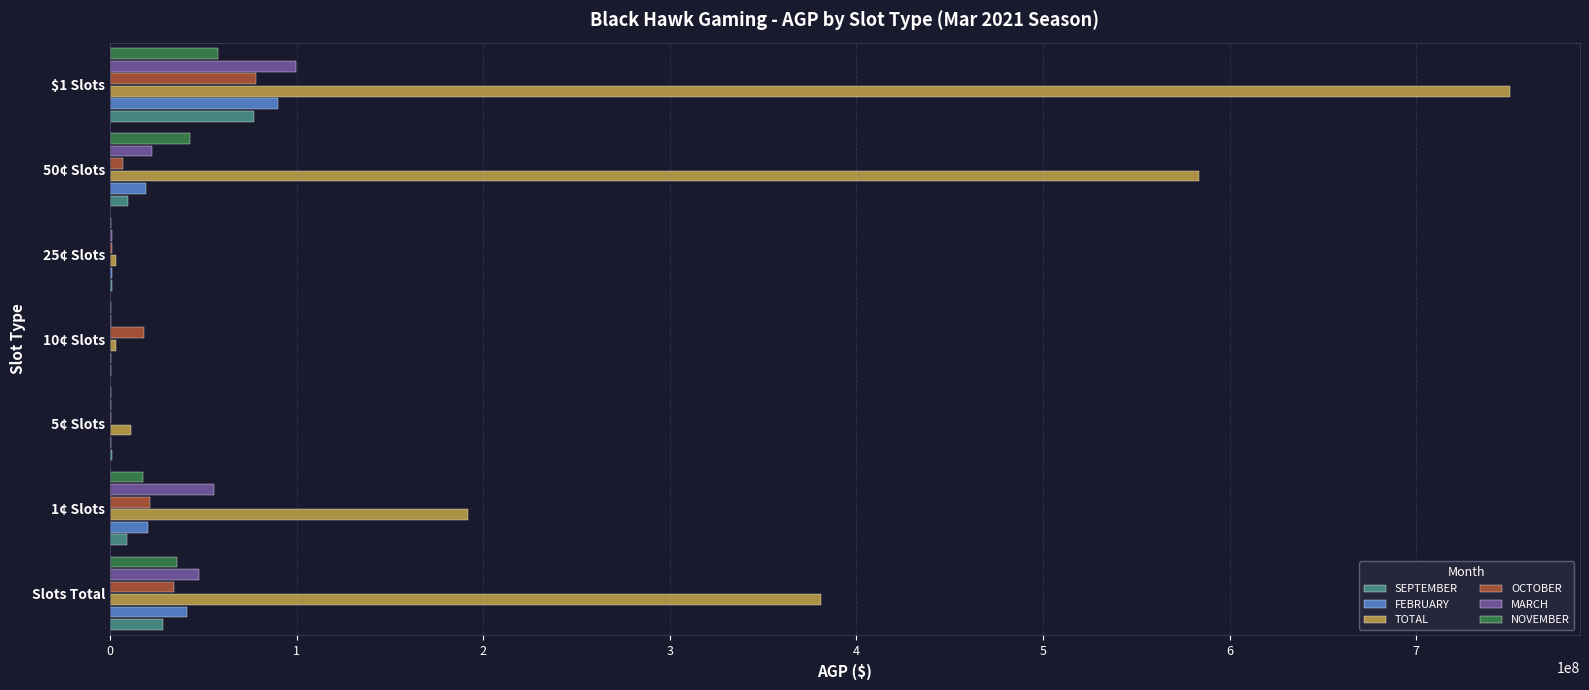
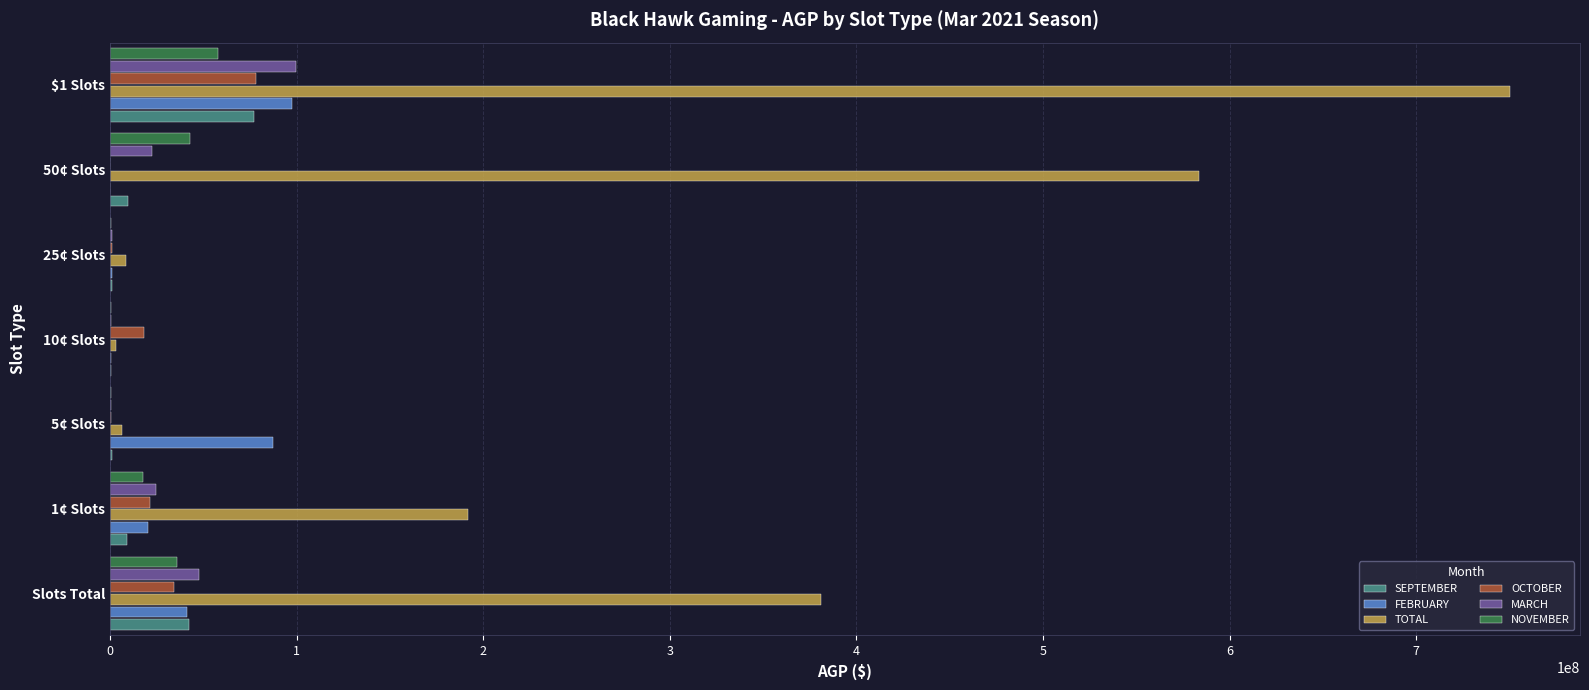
FEBRUARY, $1 Slots: 90000000 -> 98000000
OCTOBER, 50¢ Slots: 7000000 -> 0
FEBRUARY, 50¢ Slots: 19000000 -> 0
TOTAL, 25¢ Slots: 3000000 -> 9000000
TOTAL, 5¢ Slots: 11000000 -> 7000000
FEBRUARY, 5¢ Slots: 1000000 -> 87000000
MARCH, 1¢ Slots: 56000000 -> 25000000
SEPTEMBER, Slots Total: 29000000 -> 42000000
